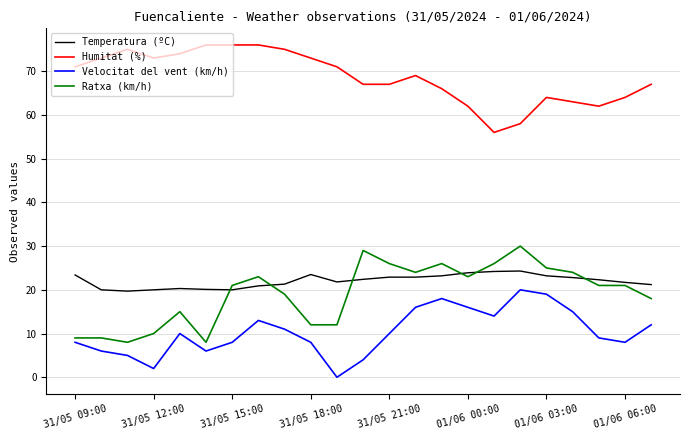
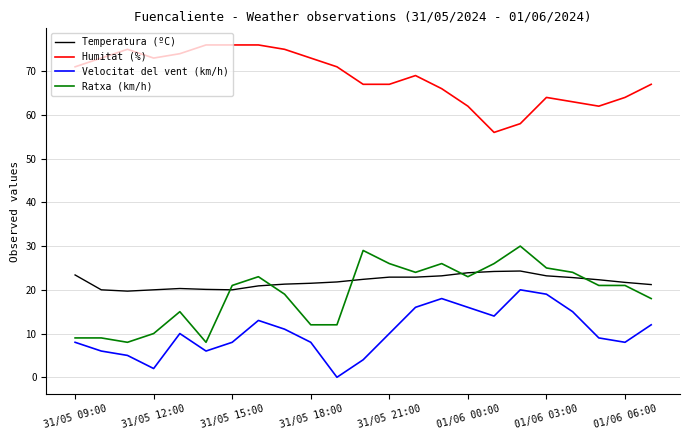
Temperatura (ºC), 31/05 18:00: 24 -> 22
